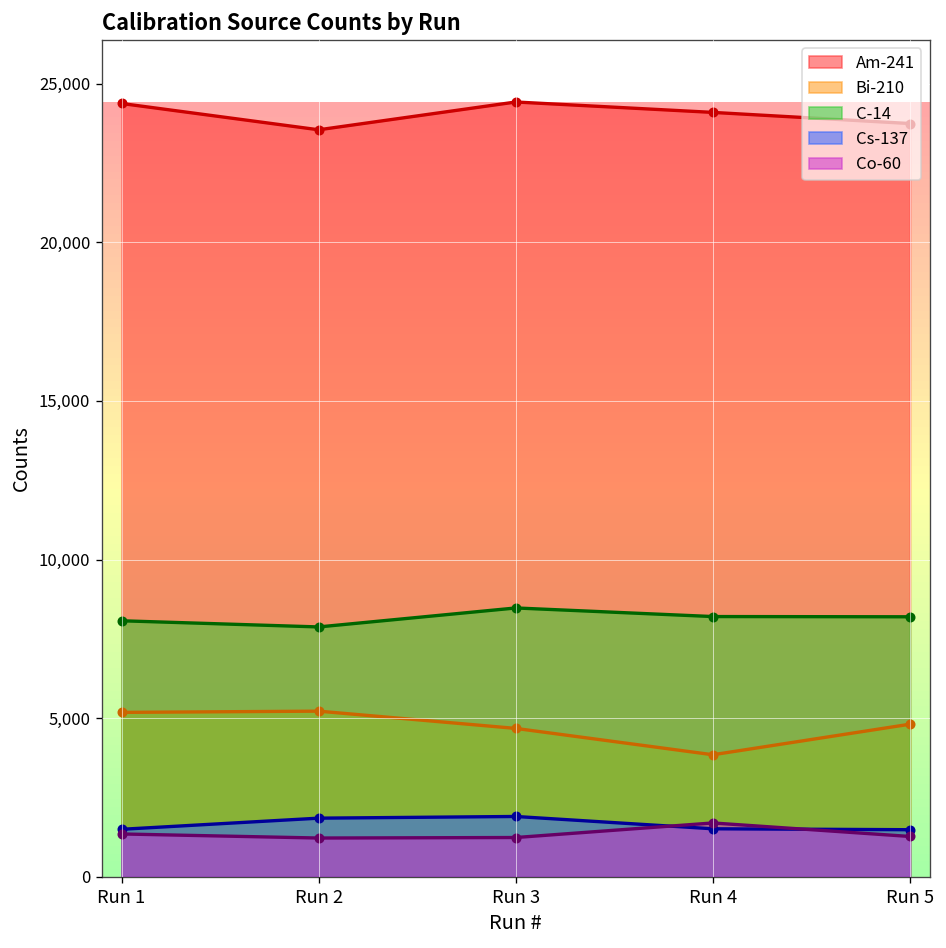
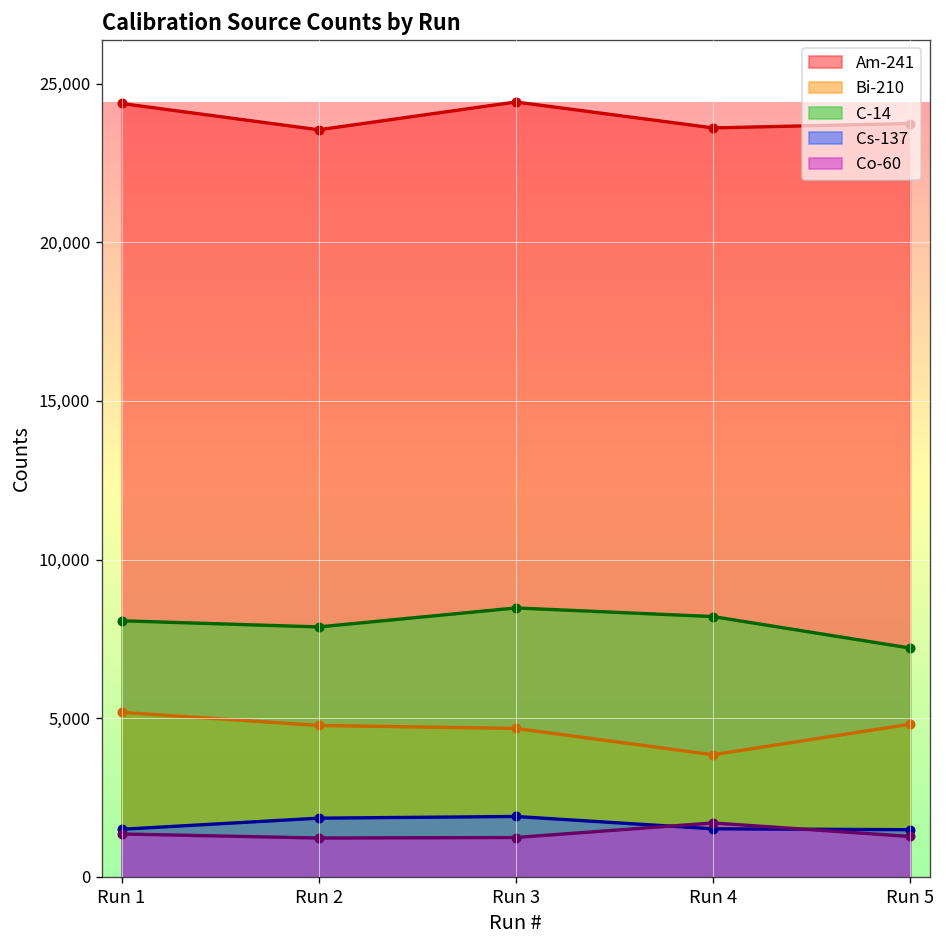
Bi-210, Run 2: 5,200 -> 4,800
Am-241, Run 4: 24,100 -> 23,600
C-14, Run 5: 8,200 -> 7,200
